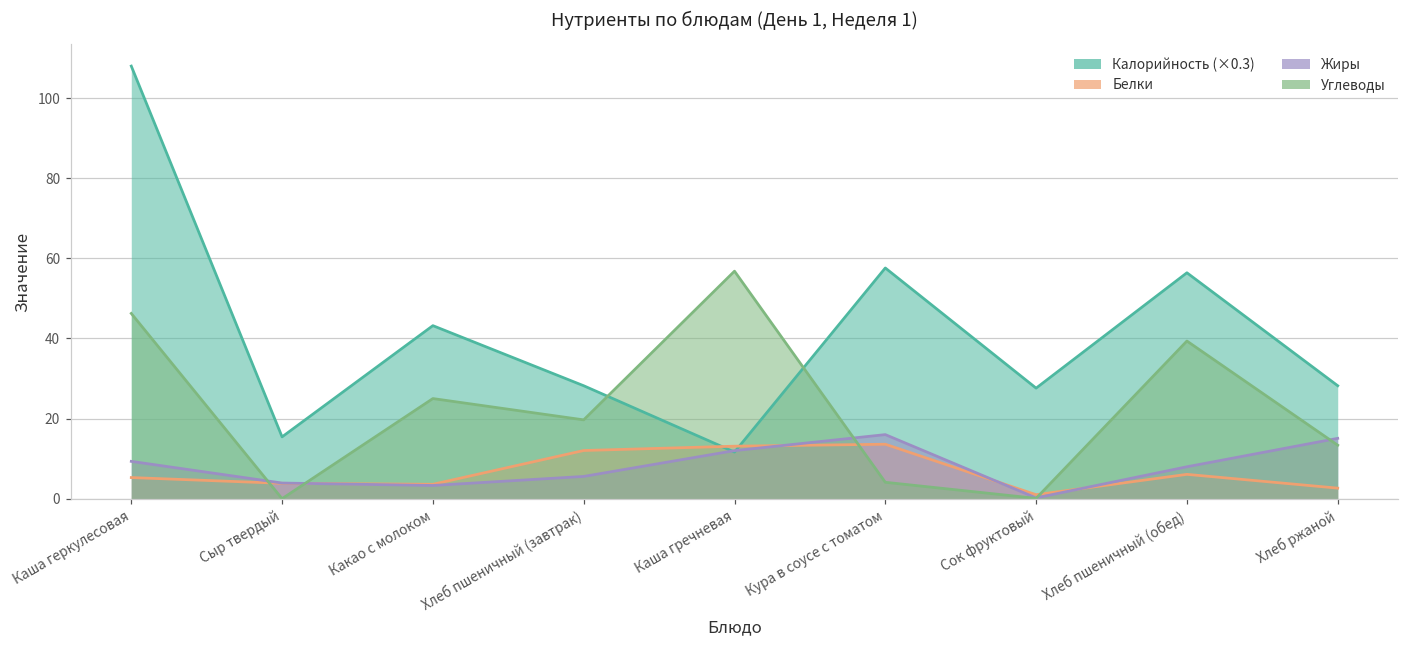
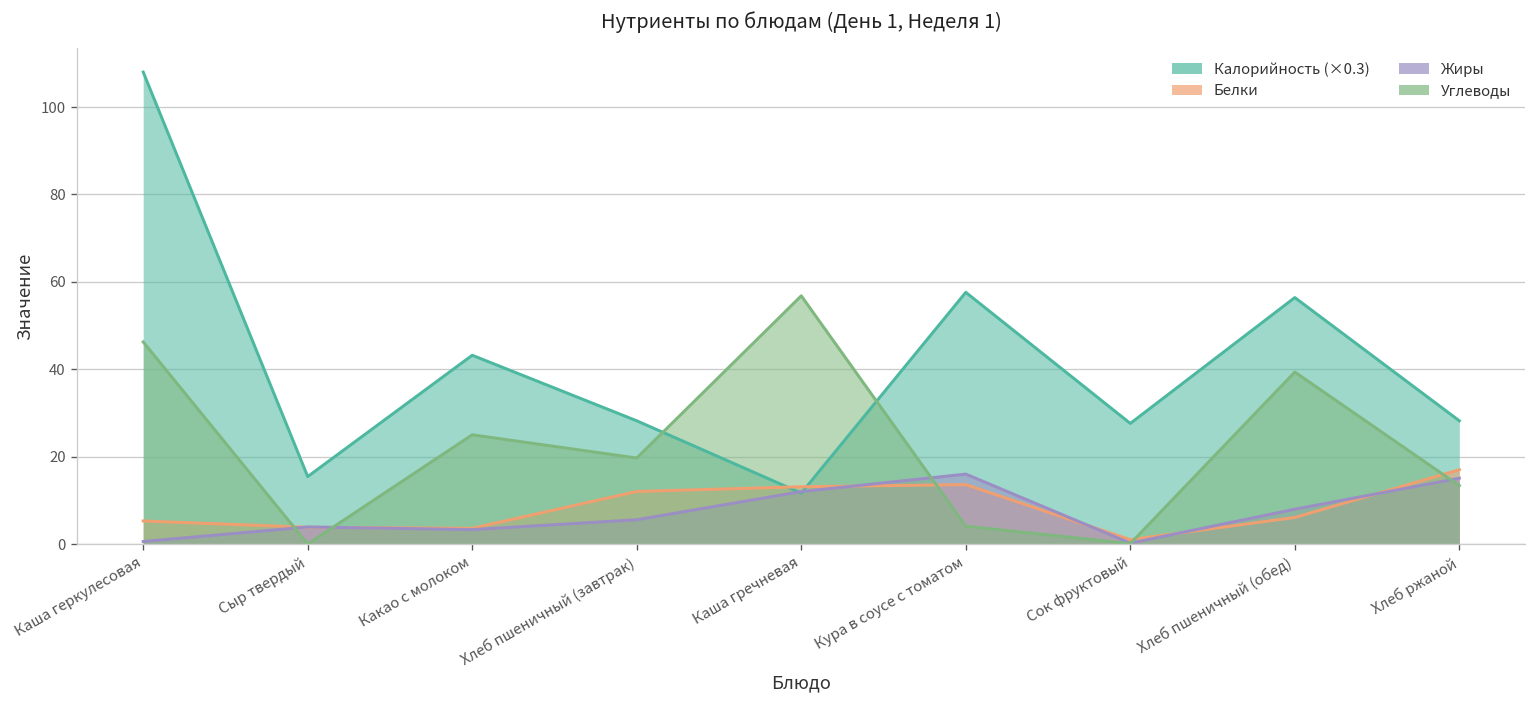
Жиры, Каша геркулесовая: 9 -> 1
Белки, Хлеб ржаной: 3 -> 17
